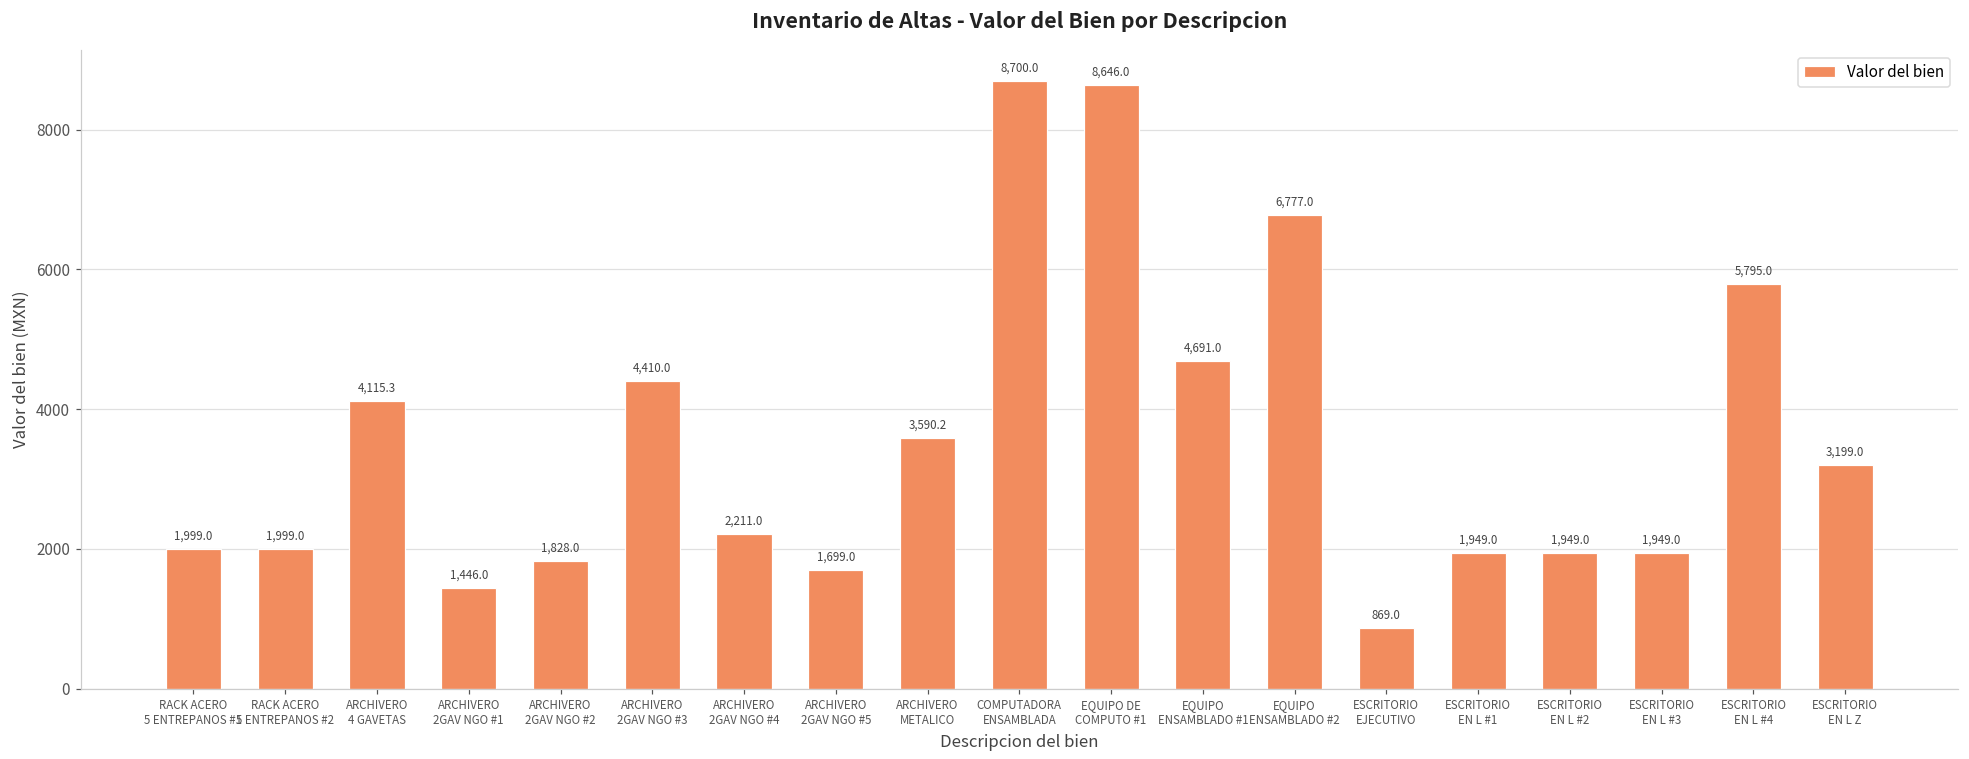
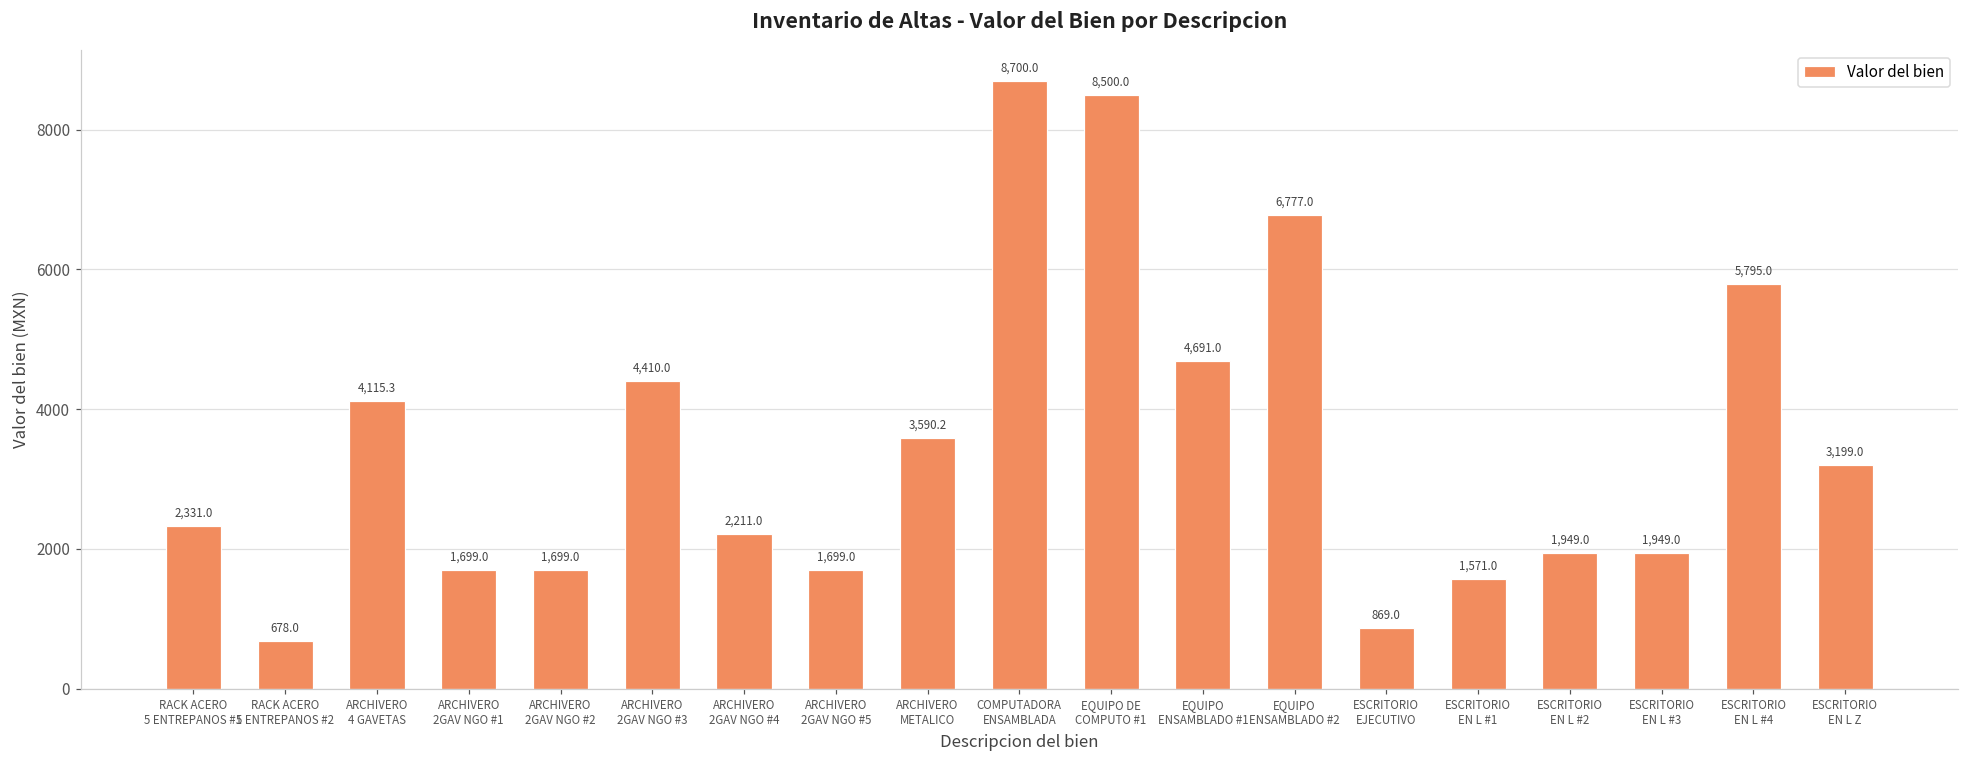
RACK ACERO 5 ENTREPANOS #1: 1,999.0 -> 2,331.0
RACK ACERO 5 ENTREPANOS #2: 1,999.0 -> 678.0
ARCHIVERO 2GAV NGO #1: 1,446.0 -> 1,699.0
ARCHIVERO 2GAV NGO #2: 1,828.0 -> 1,699.0
EQUIPO DE COMPUTO #1: 8,646.0 -> 8,500.0
ESCRITORIO EN L #1: 1,949.0 -> 1,571.0
